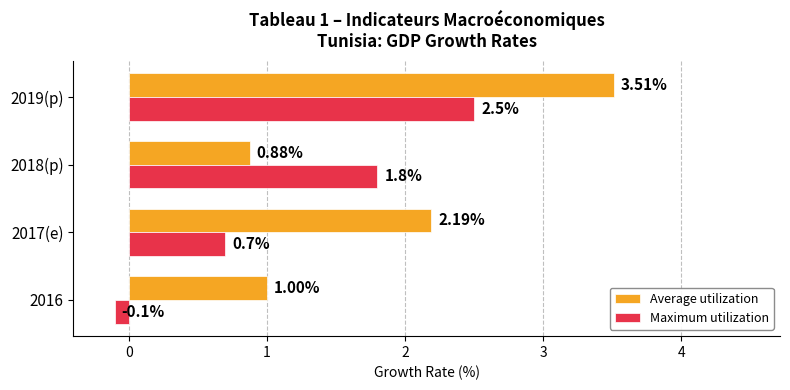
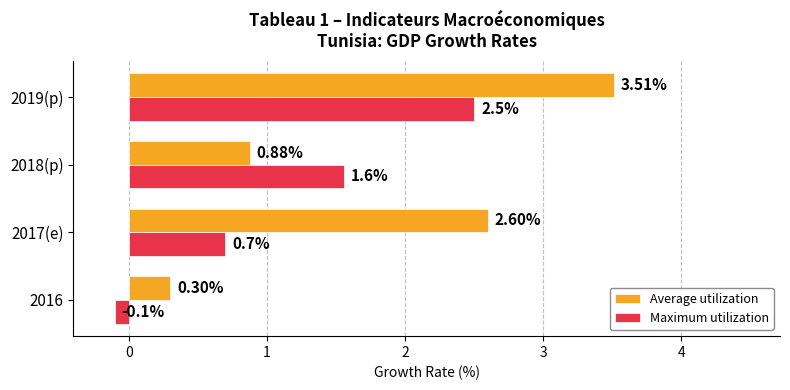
Maximum utilization, 2018(p): 1.8% -> 1.6%
Average utilization, 2017(e): 2.19% -> 2.60%
Average utilization, 2016: 1.00% -> 0.30%
